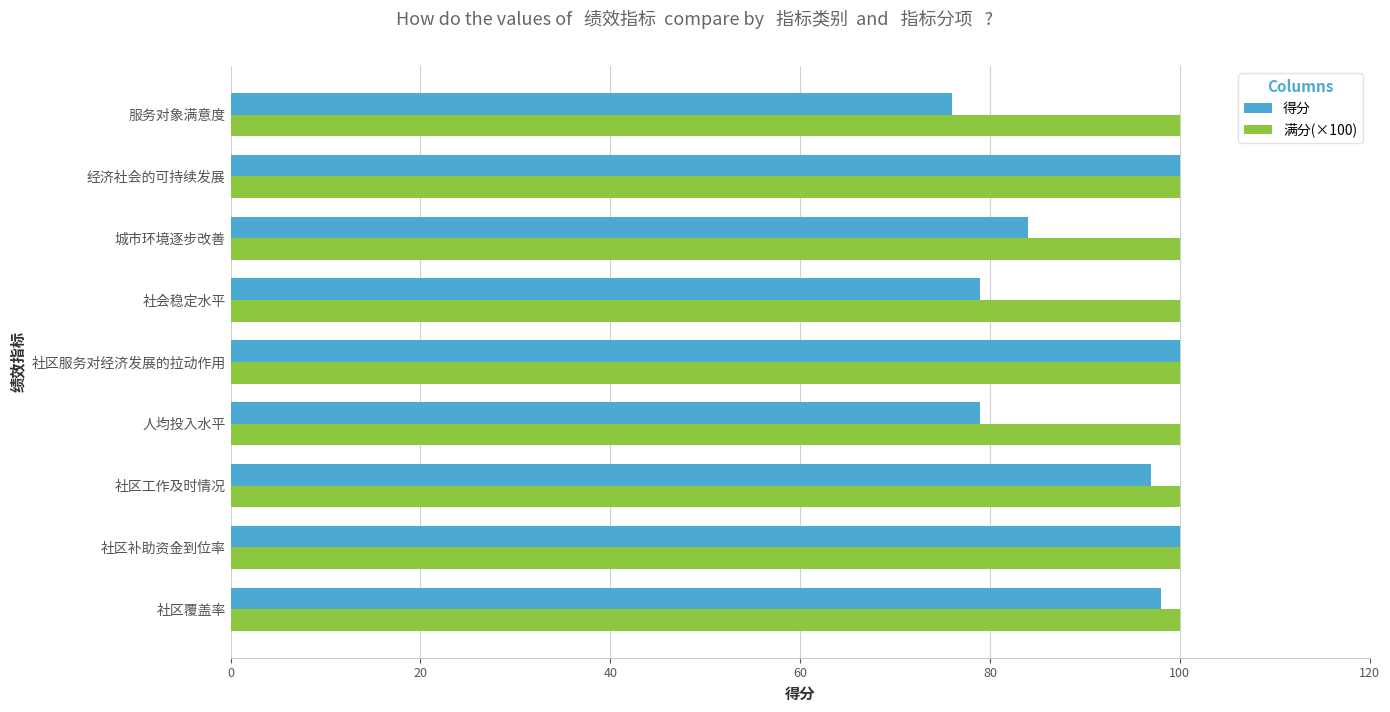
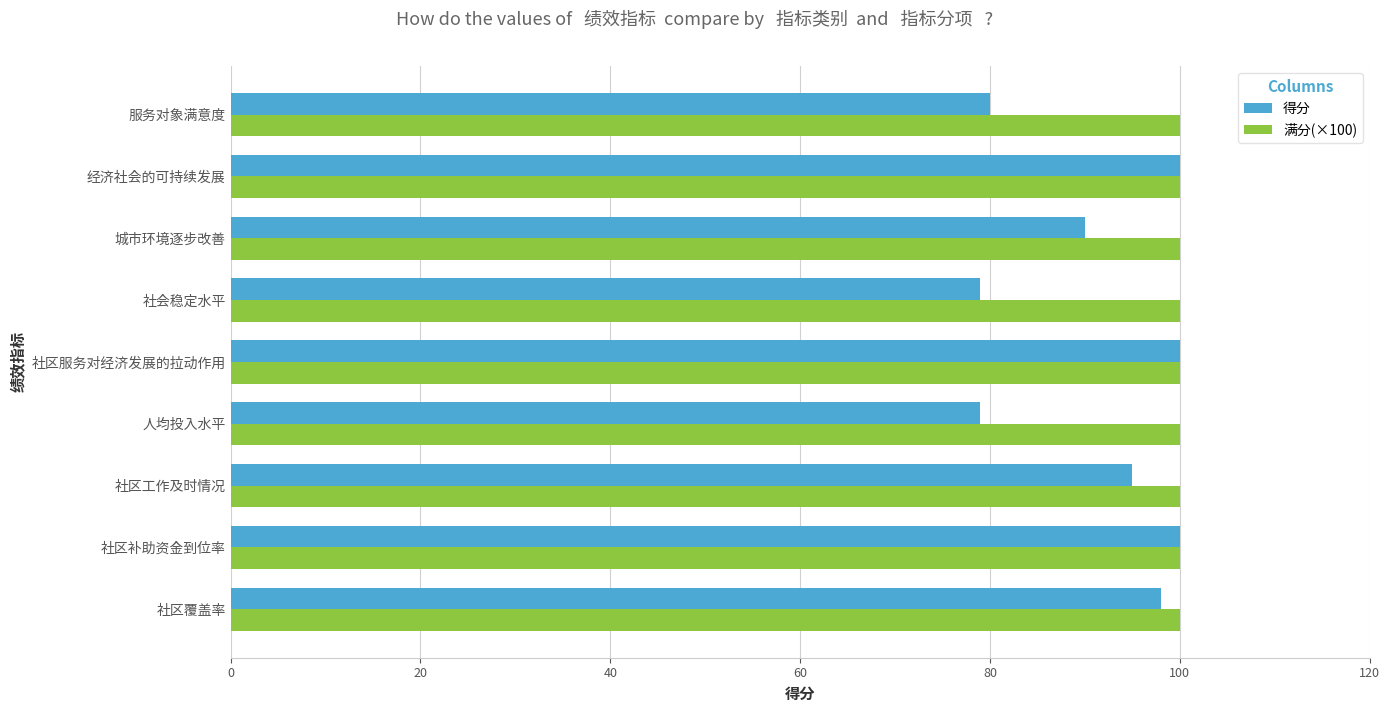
得分, 服务对象满意度: 76 -> 80
得分, 城市环境逐步改善: 84 -> 90
得分, 社区工作及时情况: 97 -> 95
